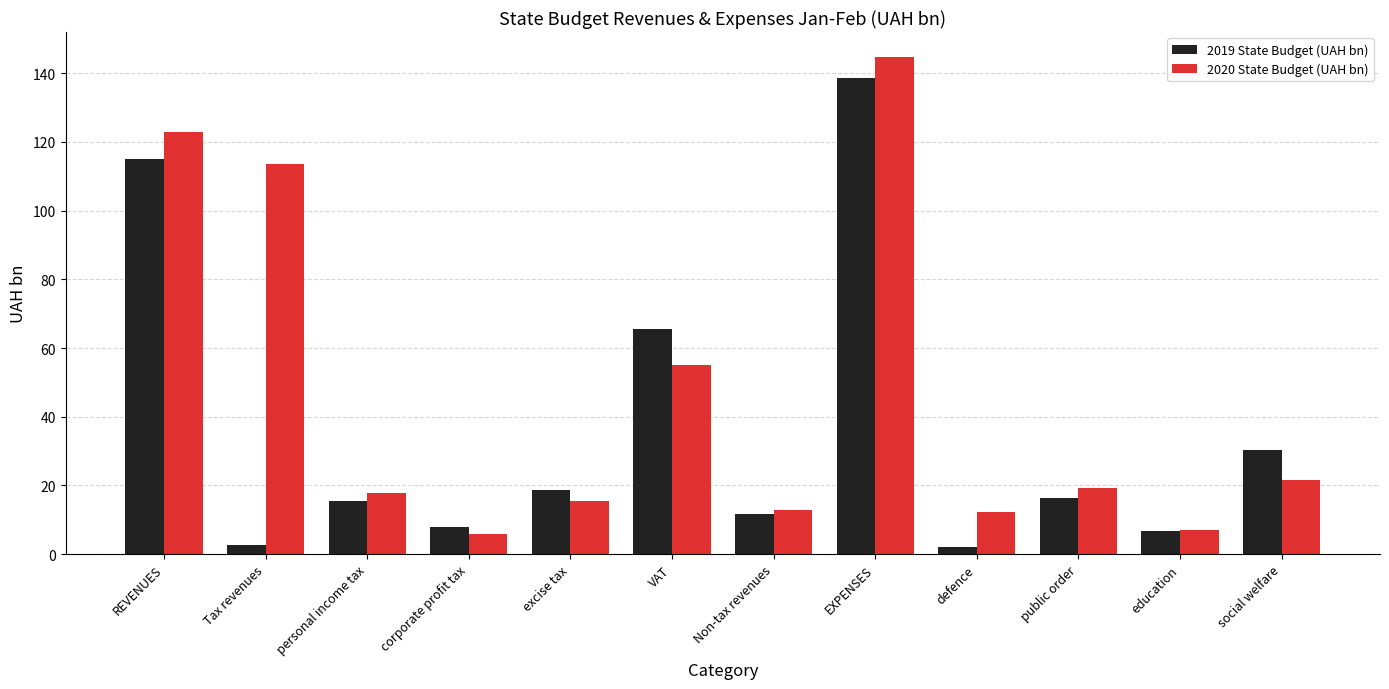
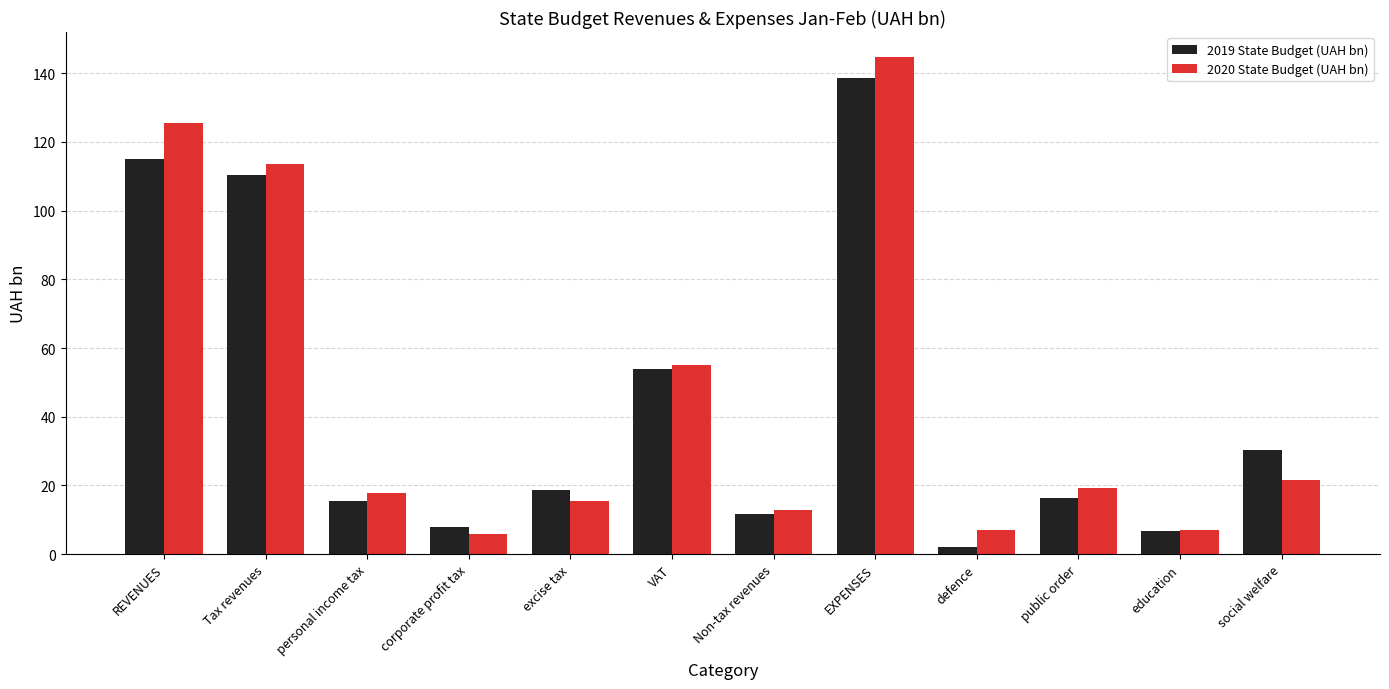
2020 State Budget (UAH bn), REVENUES: 123 -> 126
2019 State Budget (UAH bn), Tax revenues: 3 -> 110
2019 State Budget (UAH bn), VAT: 65 -> 54
2020 State Budget (UAH bn), defence: 12 -> 7
